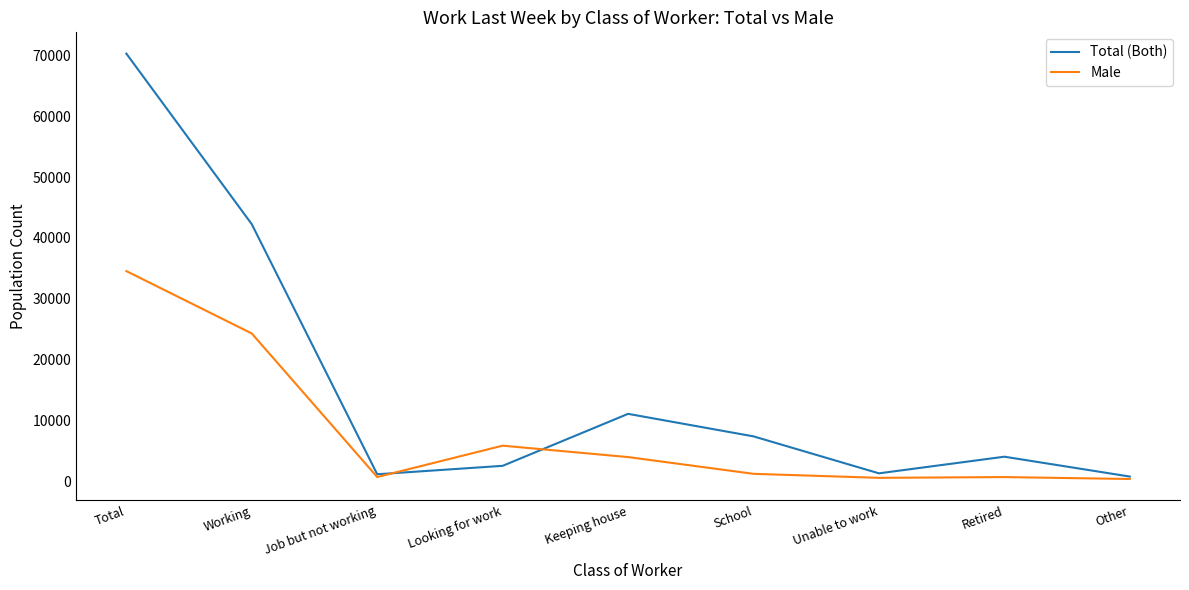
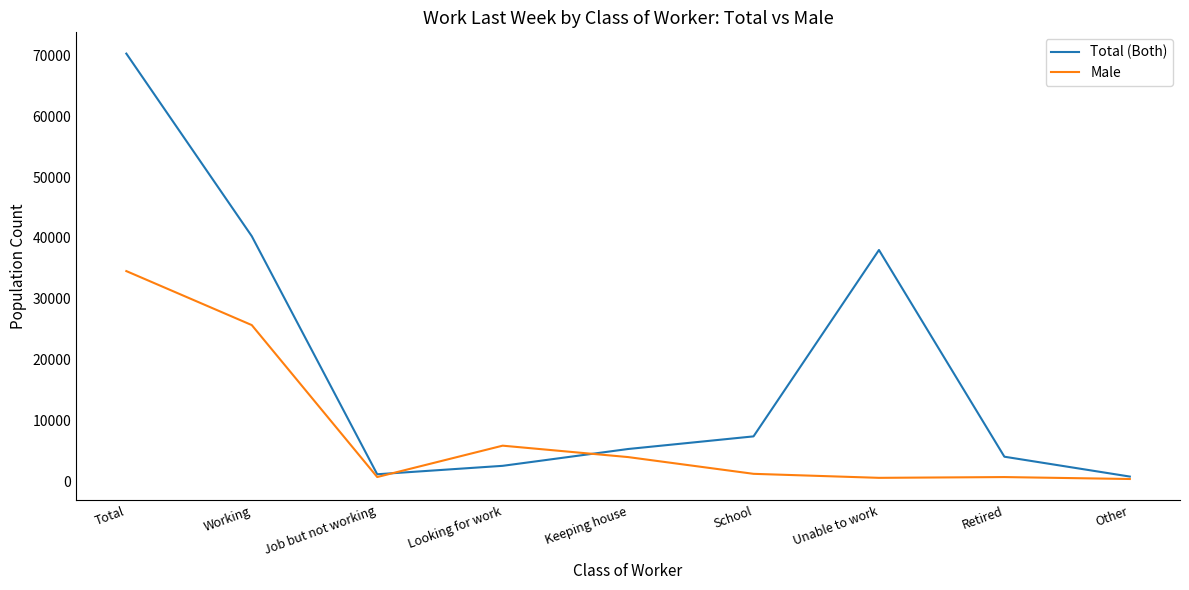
Total (Both), Working: 42000 -> 40000
Male, Working: 24000 -> 26000
Total (Both), Keeping house: 11000 -> 5000
Total (Both), Unable to work: 1000 -> 38000
